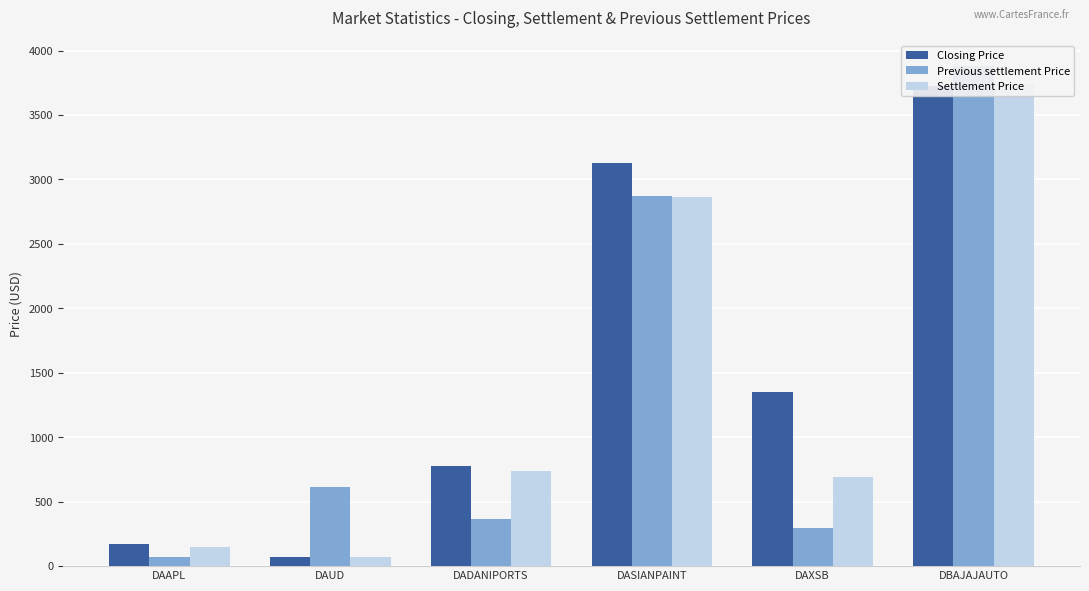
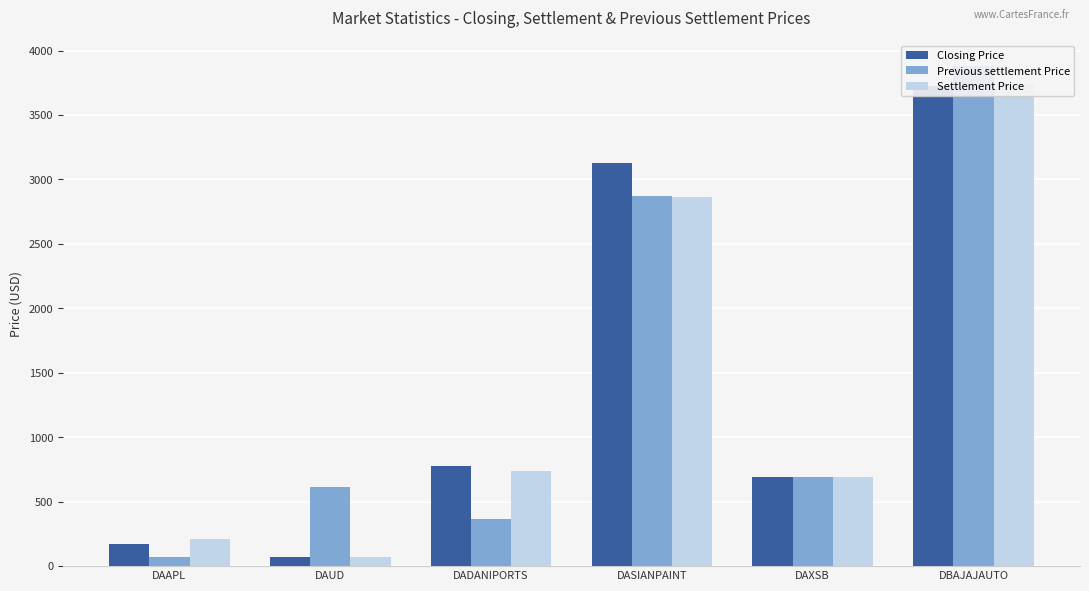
Settlement Price, DAAPL: 150 -> 210
Closing Price, DAXSB: 1350 -> 690
Previous settlement Price, DAXSB: 290 -> 690
